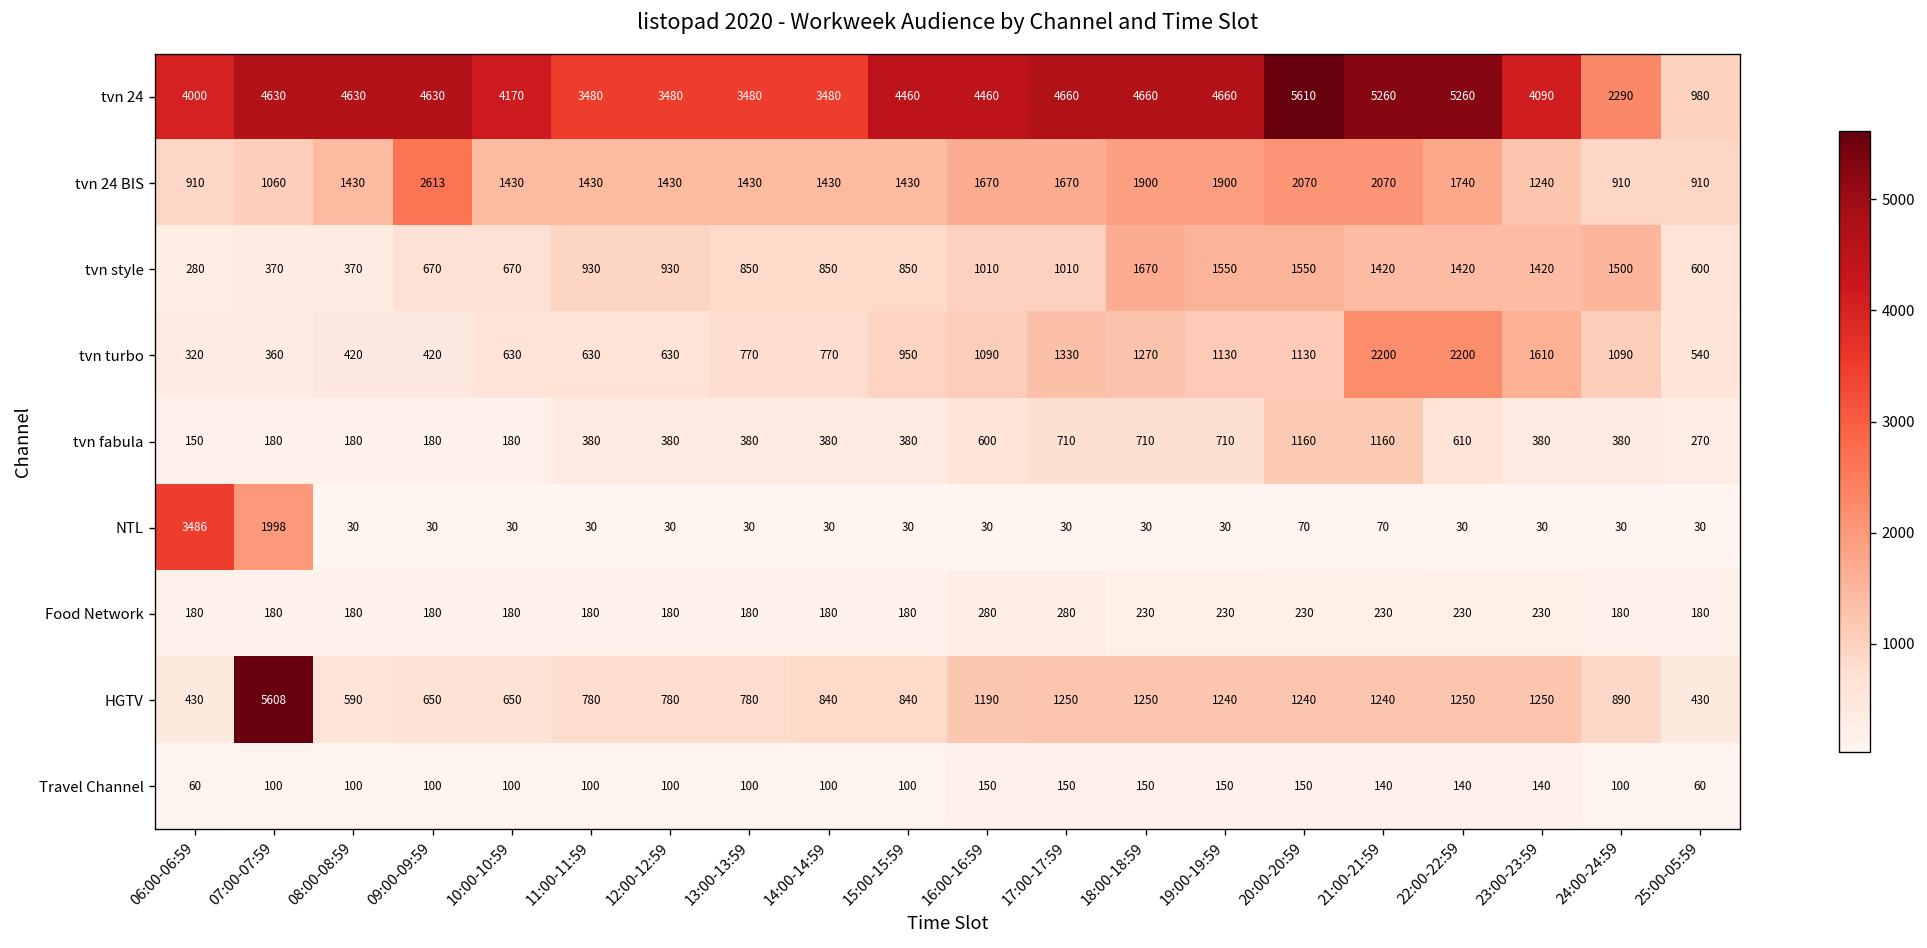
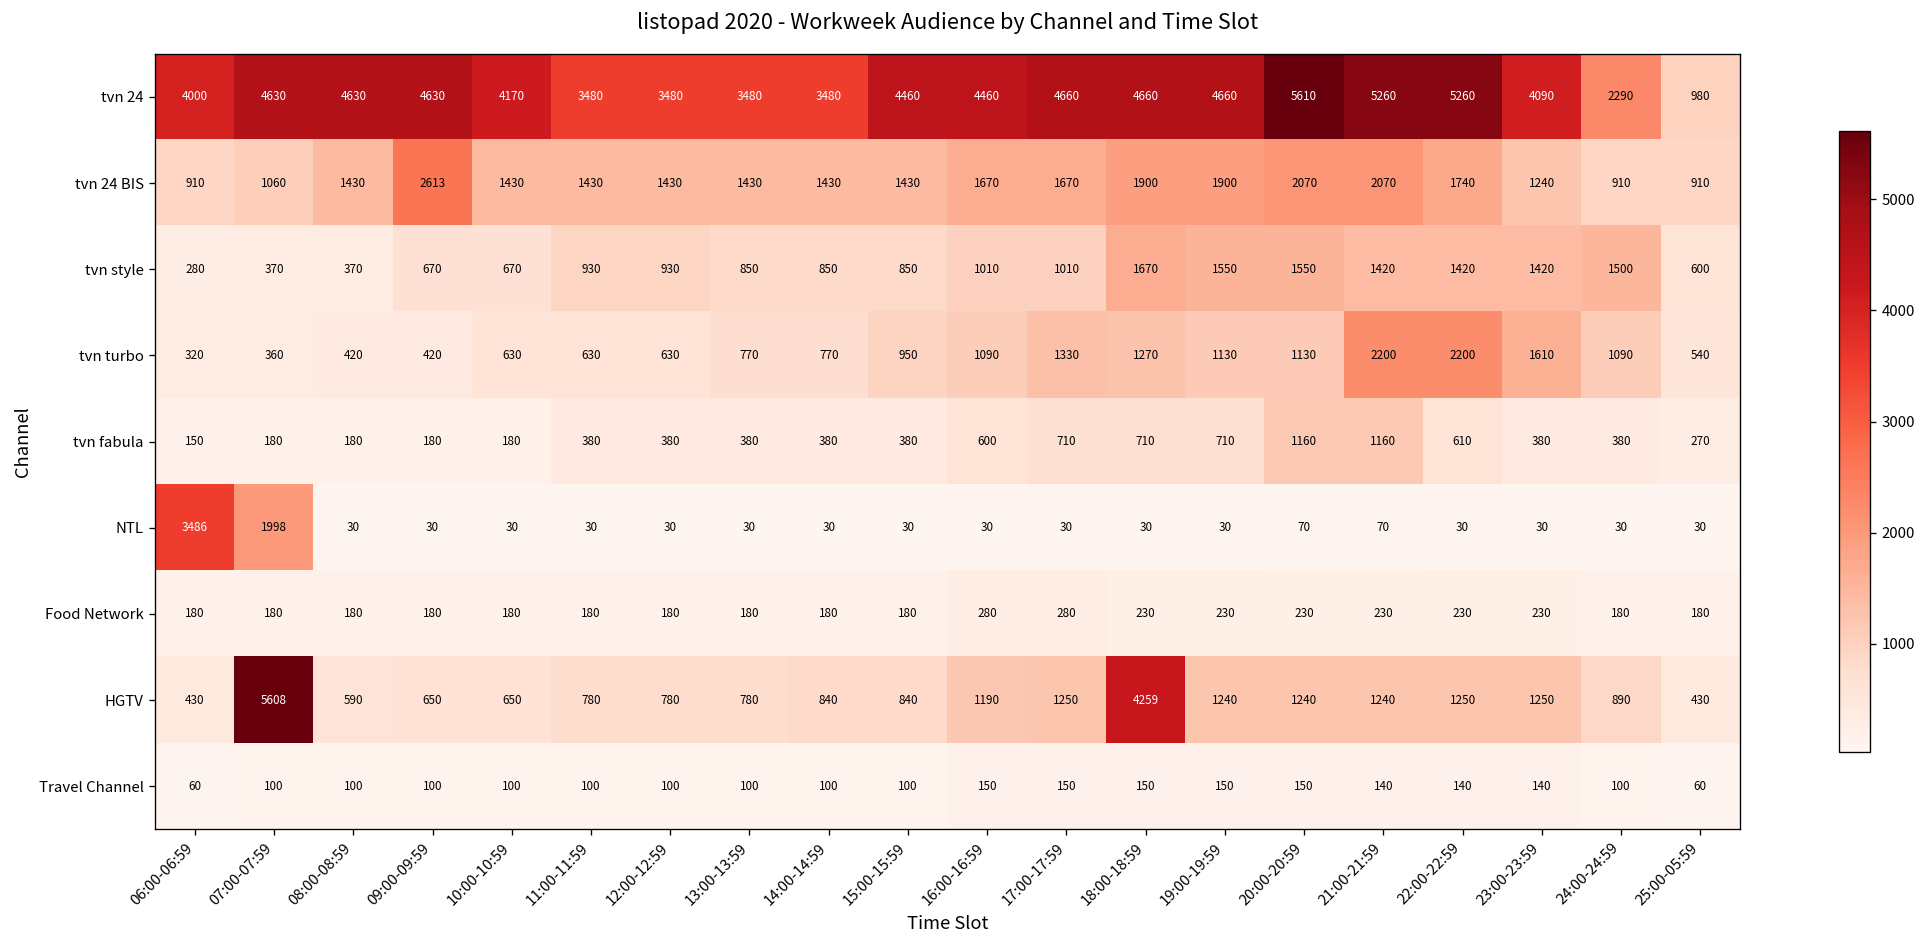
HGTV, 18:00-18:59: 1250 -> 4259
